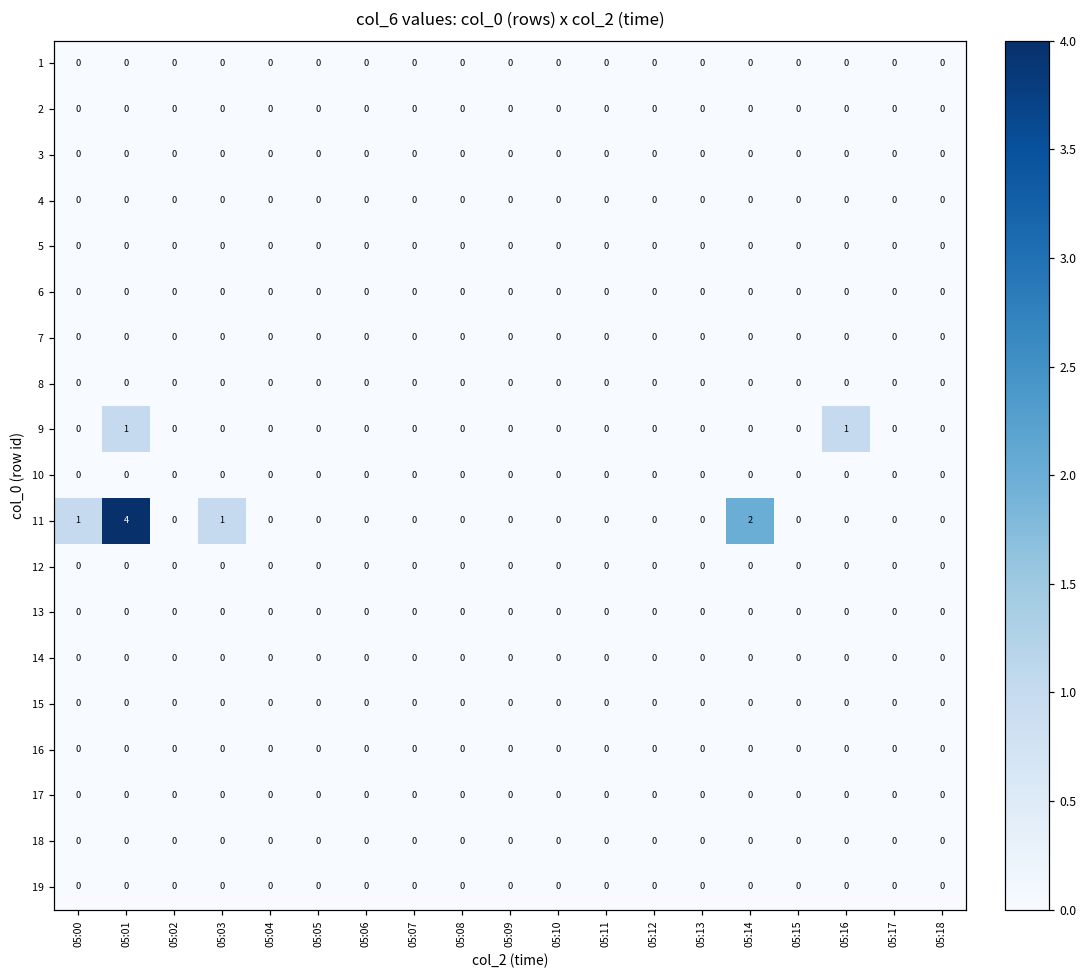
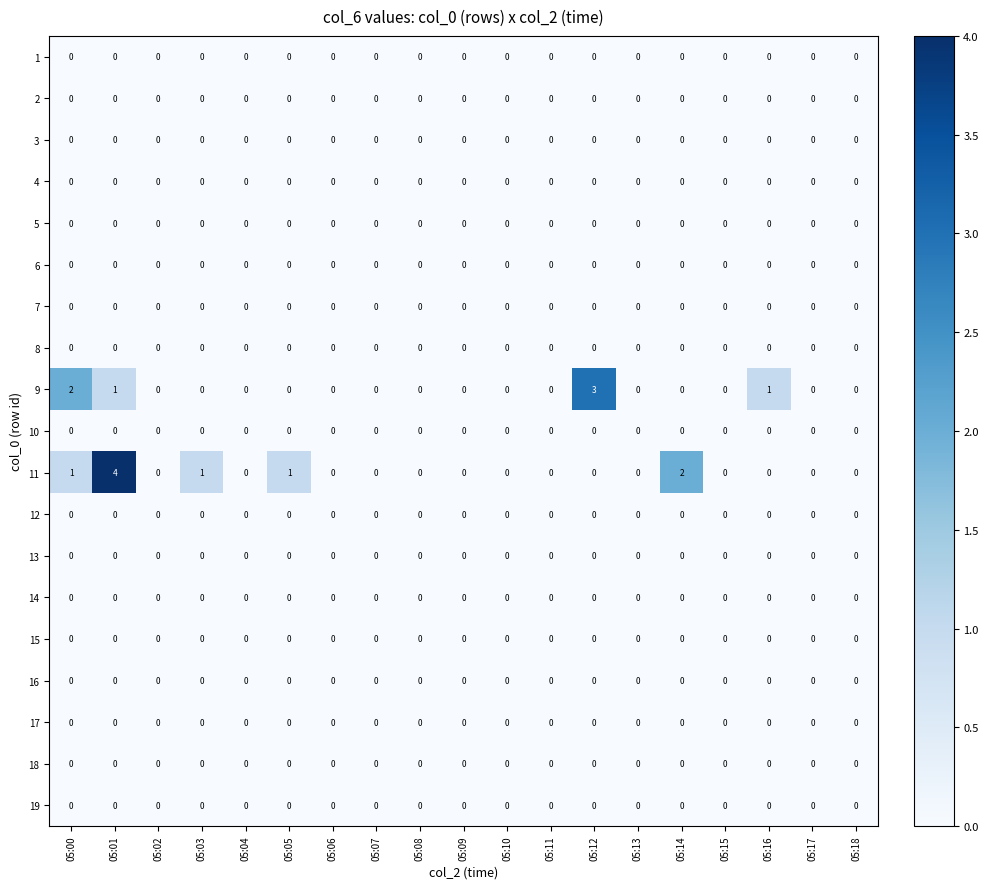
9, 05:00: 0 -> 2
9, 05:12: 0 -> 3
11, 05:05: 0 -> 1
